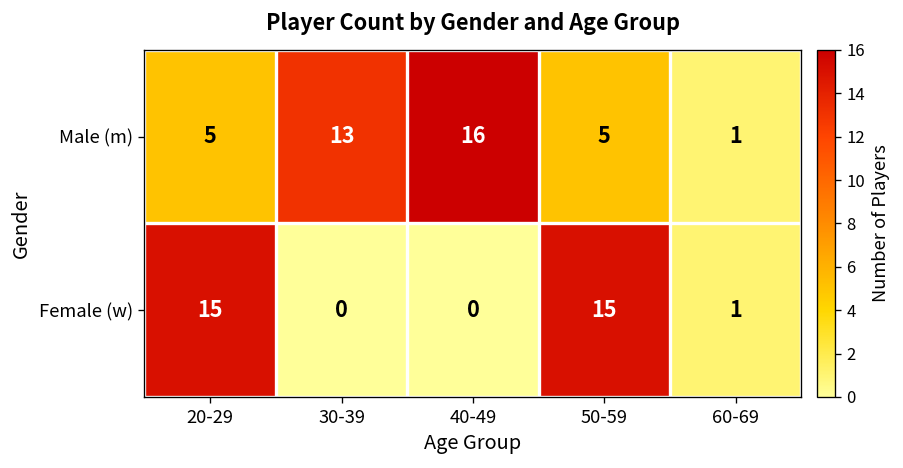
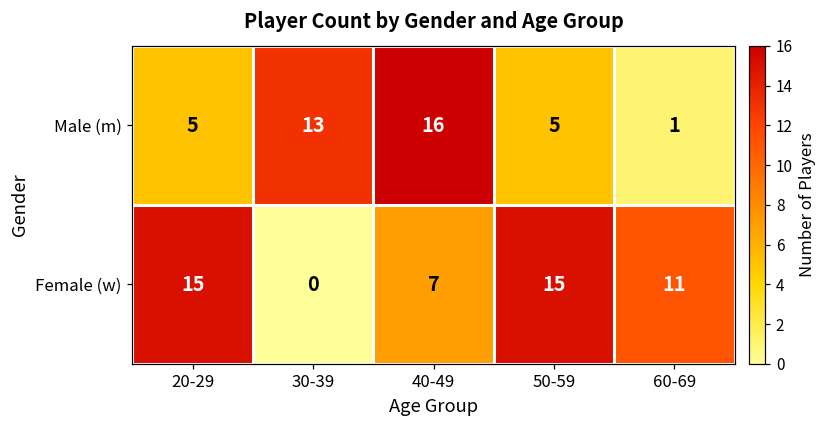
Female (w), 40-49: 0 -> 7
Female (w), 60-69: 1 -> 11
